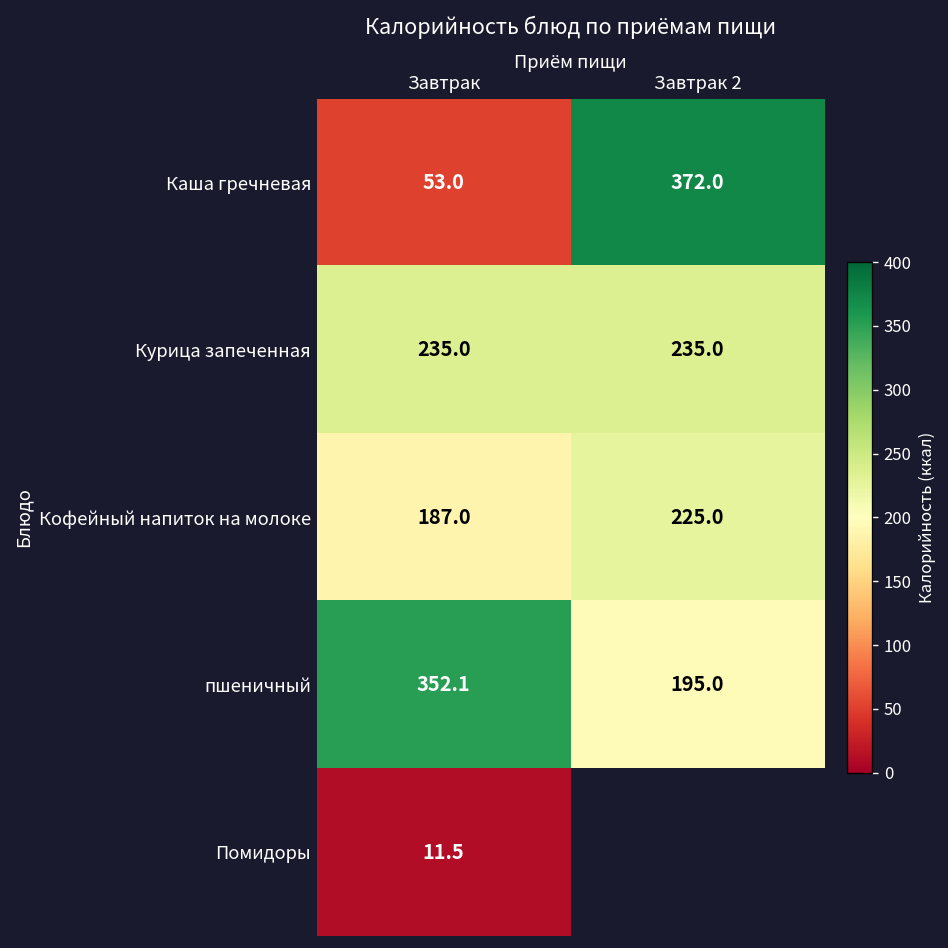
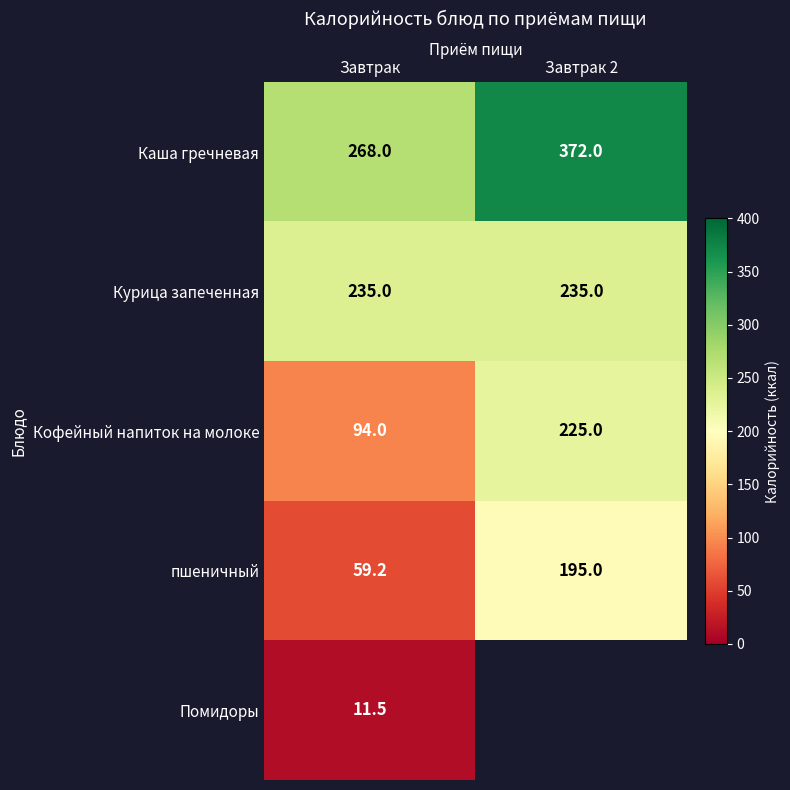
Каша гречневая, Завтрак: 53.0 -> 268.0
Кофейный напиток на молоке, Завтрак: 187.0 -> 94.0
пшеничный, Завтрак: 352.1 -> 59.2
